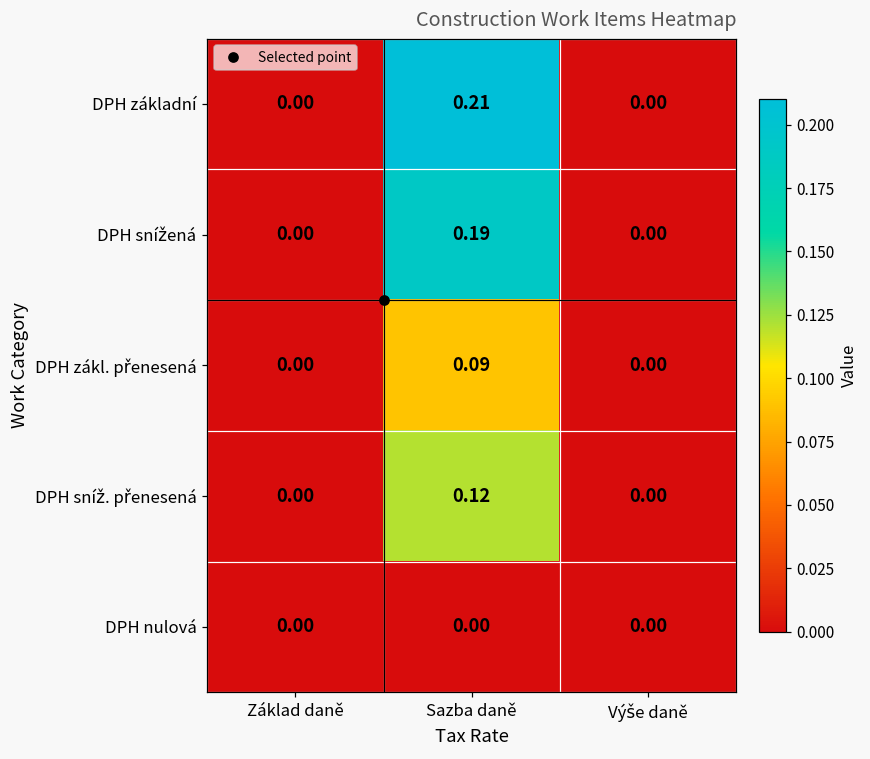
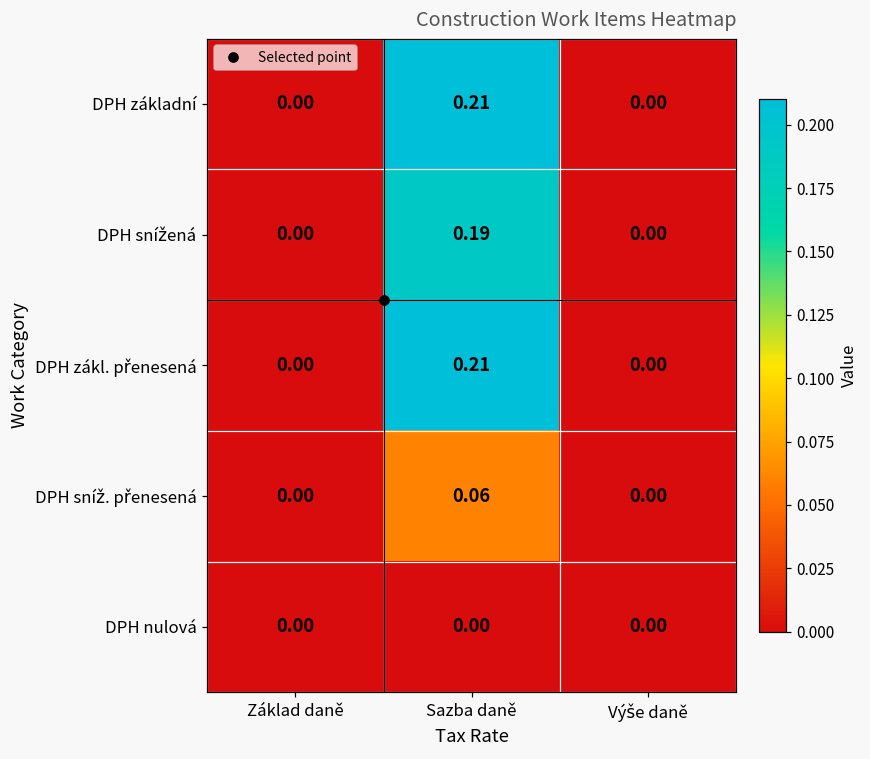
DPH zákl. přenesená, Sazba daně: 0.09 -> 0.21
DPH sníž. přenesená, Sazba daně: 0.12 -> 0.06
